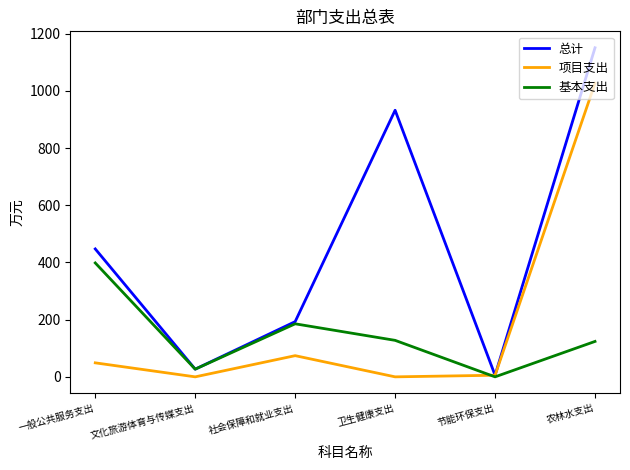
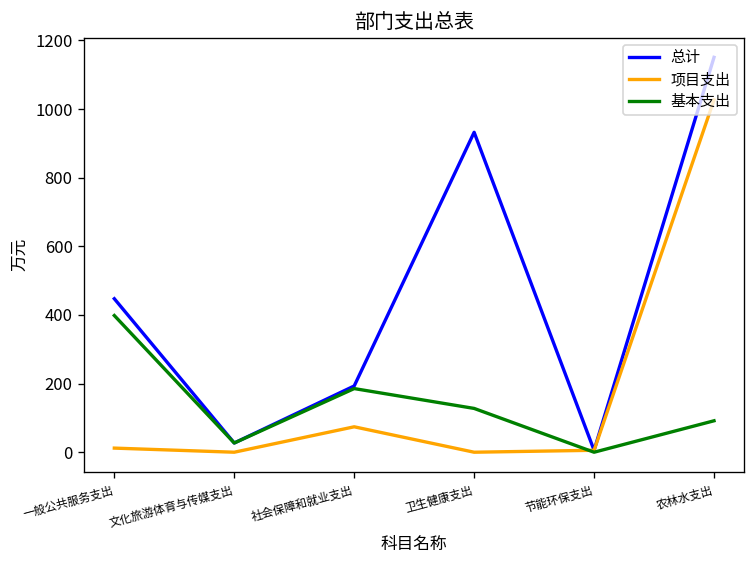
项目支出, 一般公共服务支出: 50 -> 10
基本支出, 农林水支出: 120 -> 90
